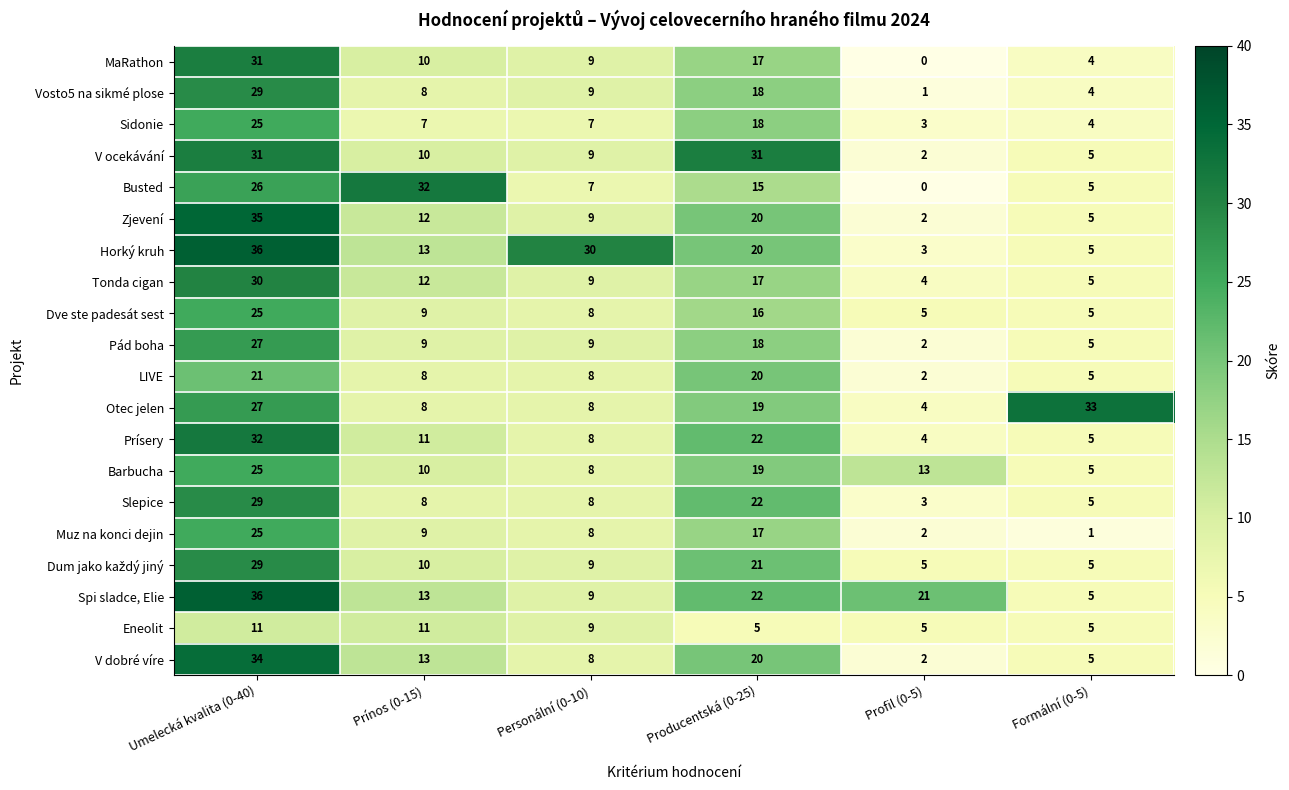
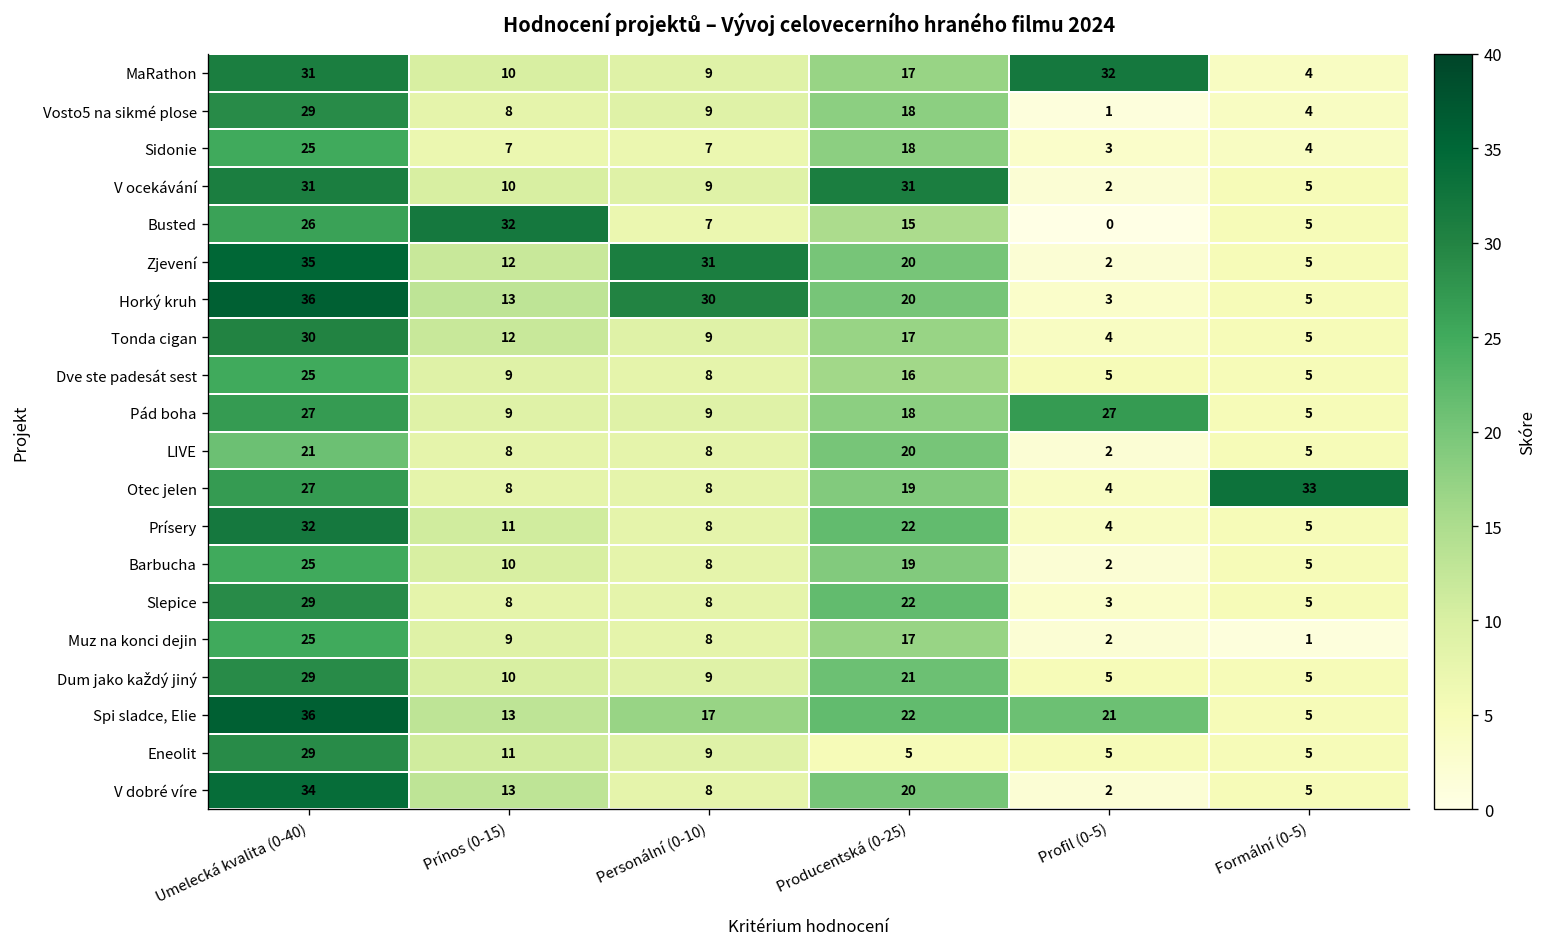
MaRathon, Profil (0-5): 0 -> 32
Zjevení, Personální (0-10): 9 -> 31
Pád boha, Profil (0-5): 2 -> 27
Barbucha, Profil (0-5): 13 -> 2
Spi sladce, Elie, Personální (0-10): 9 -> 17
Eneolit, Umelecká kvalita (0-40): 11 -> 29
